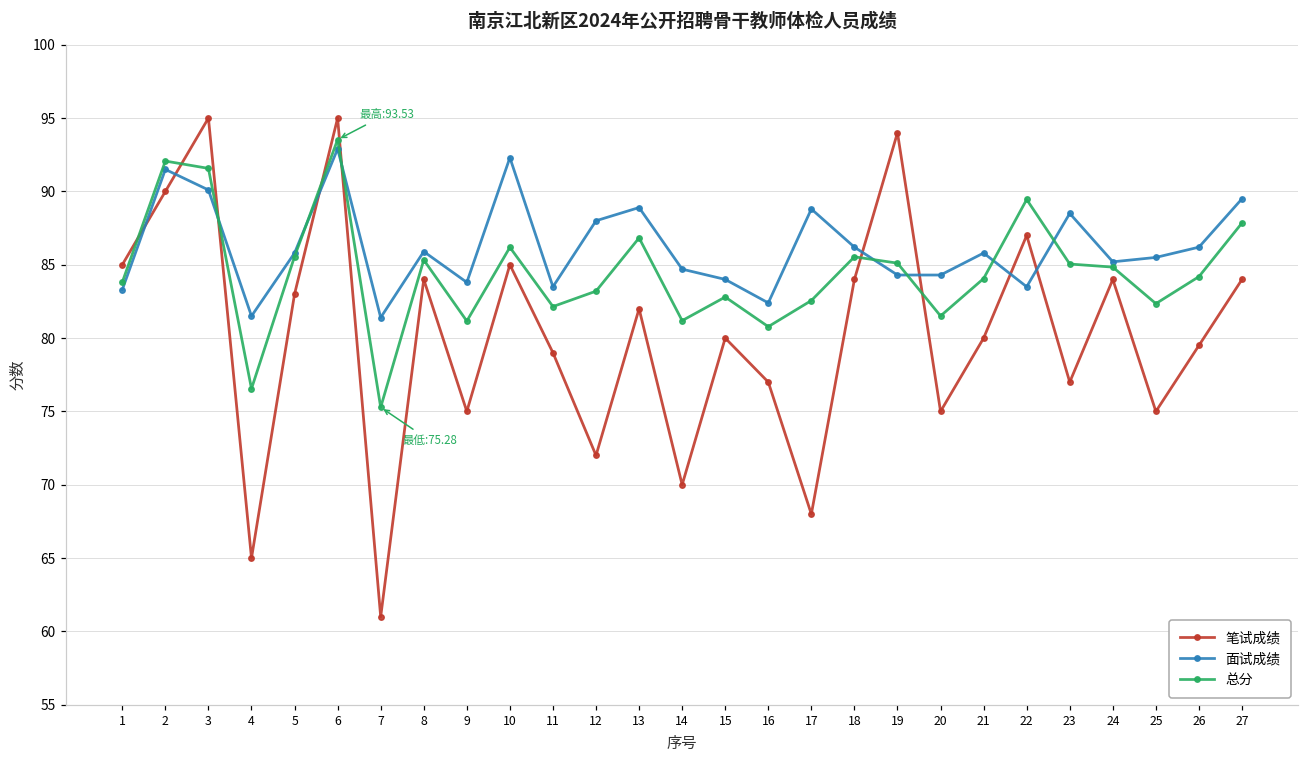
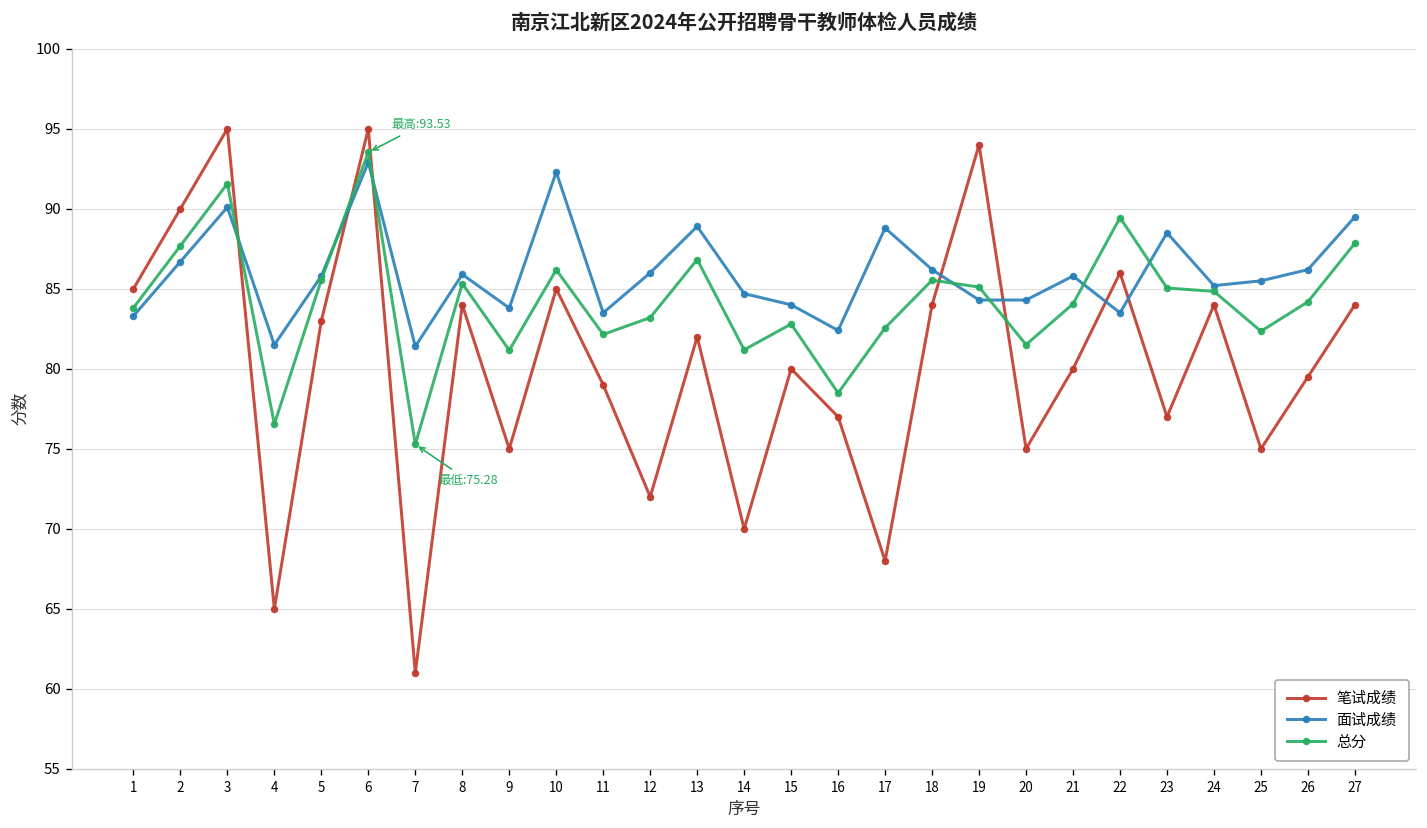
面试成绩, 2: 91.5 -> 86.7
总分, 2: 92.1 -> 87.7
面试成绩, 12: 88 -> 86
总分, 16: 80.8 -> 78.5
笔试成绩, 22: 87 -> 86
